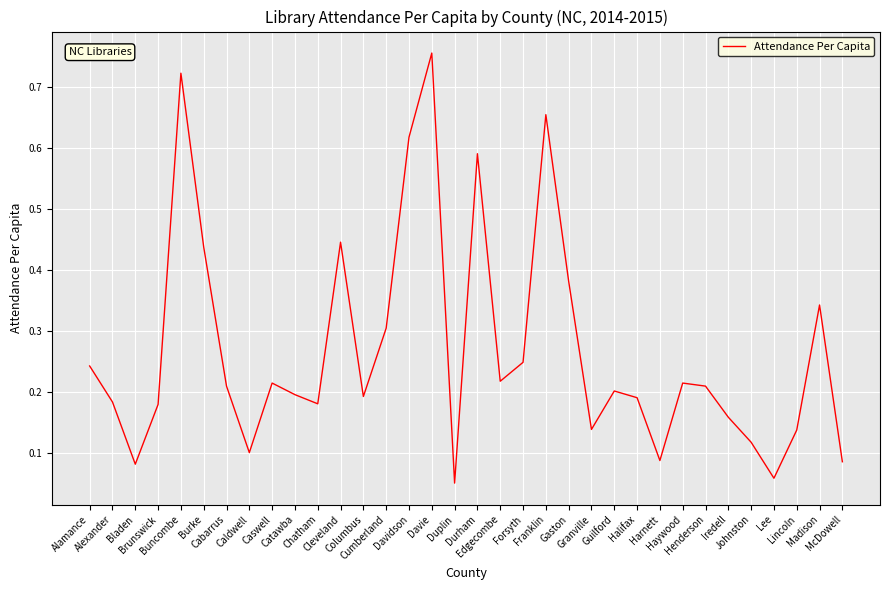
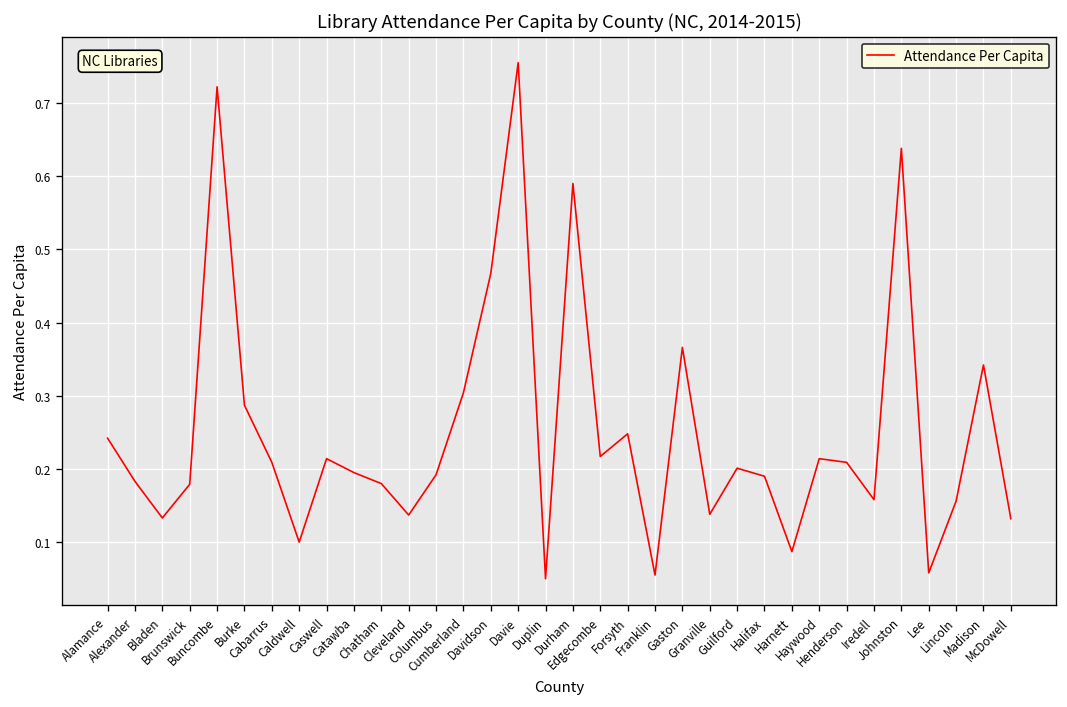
Bladen: 0.08 -> 0.13
Burke: 0.44 -> 0.29
Cleveland: 0.45 -> 0.14
Davidson: 0.62 -> 0.47
Franklin: 0.65 -> 0.06
Gaston: 0.38 -> 0.37
Johnston: 0.12 -> 0.64
Lincoln: 0.14 -> 0.16
McDowell: 0.09 -> 0.13
